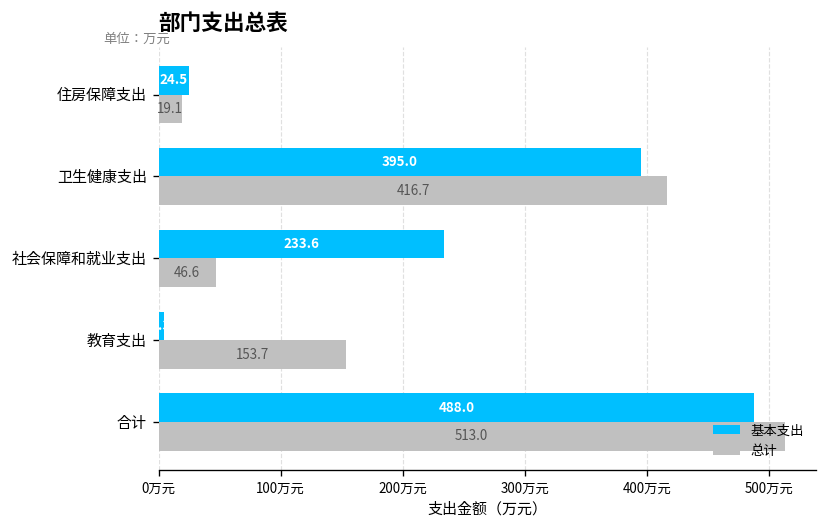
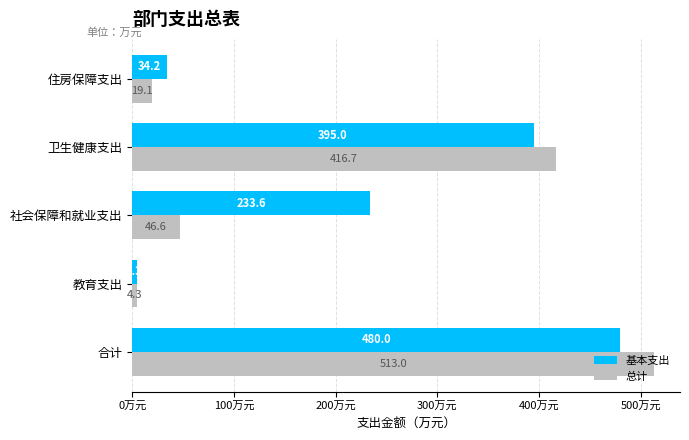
基本支出, 住房保障支出: 24.5 -> 34.2
总计, 教育支出: 153.7 -> 4.3
基本支出, 合计: 488.0 -> 480.0
